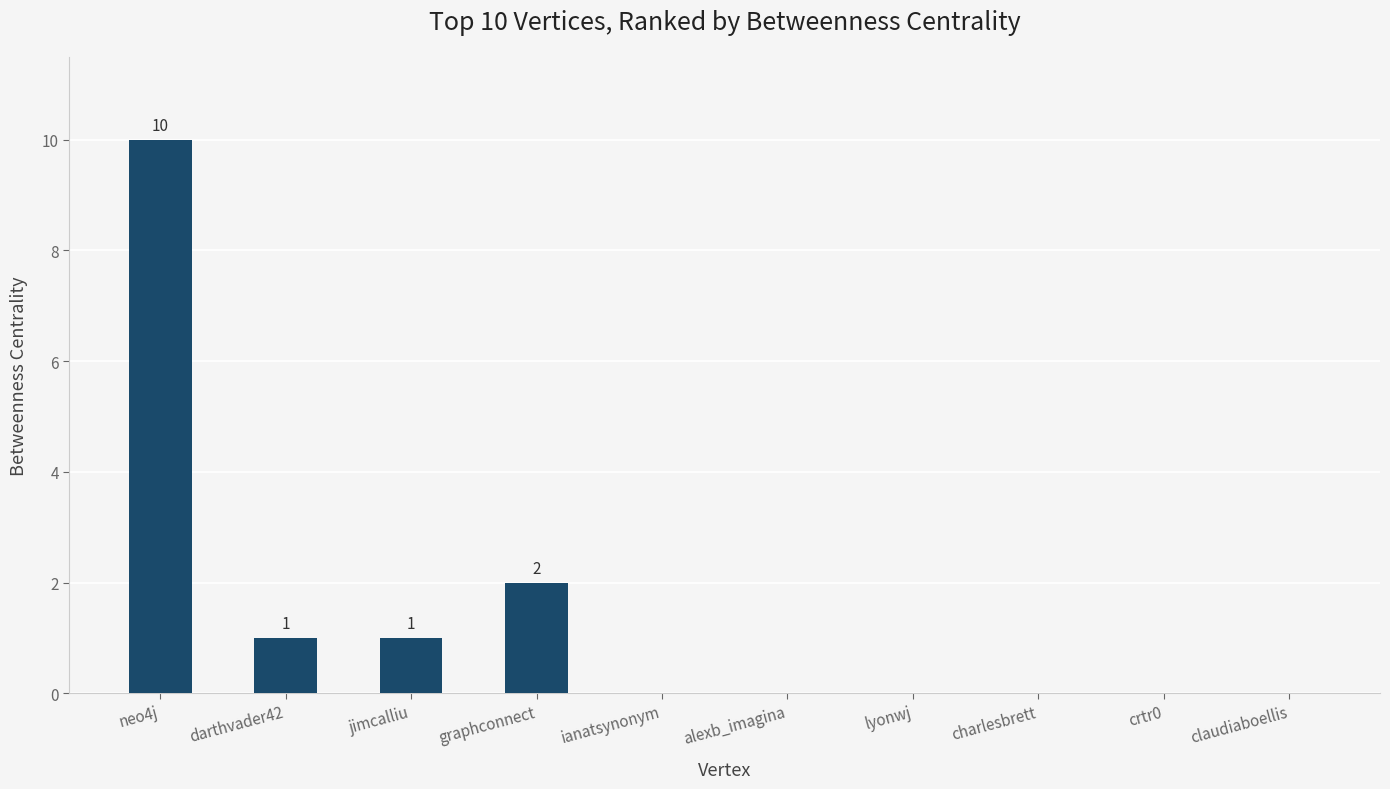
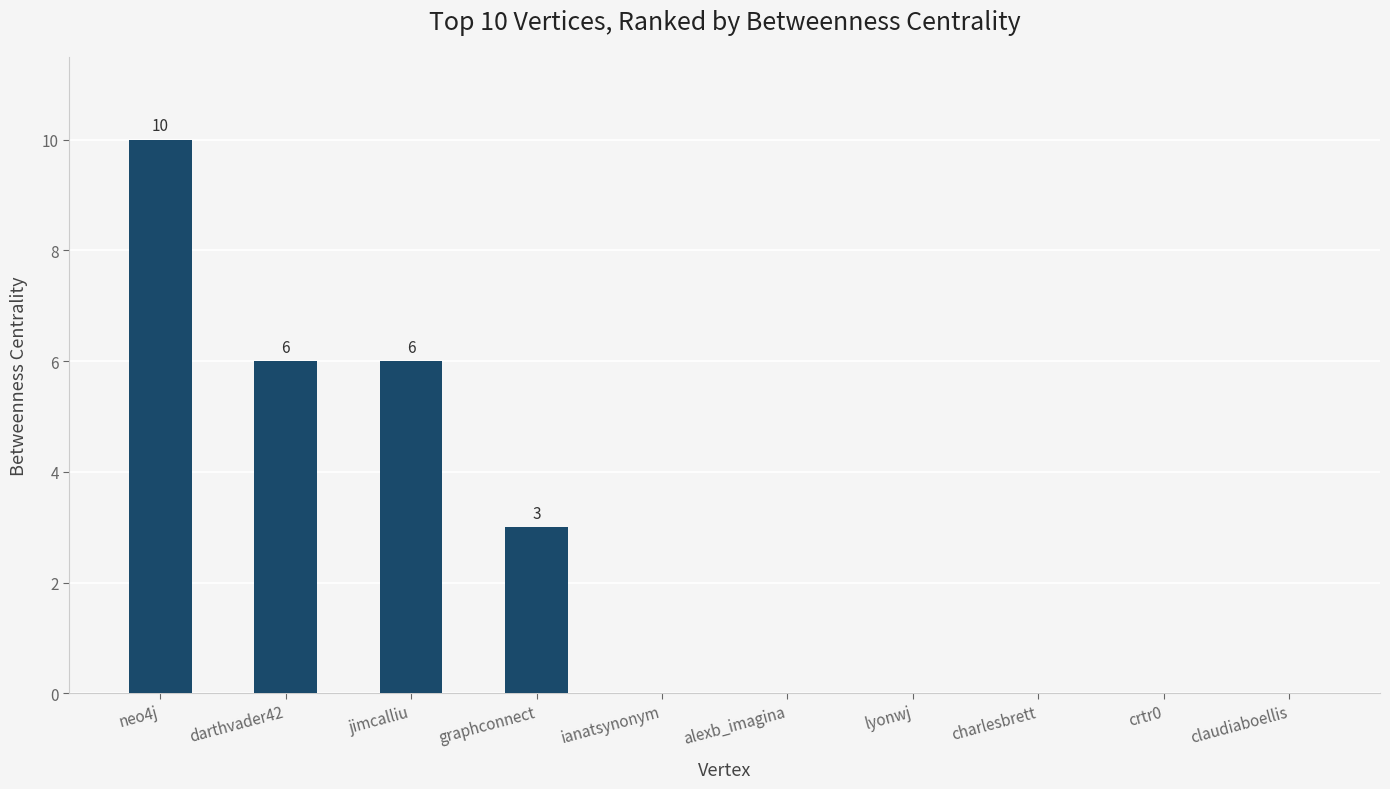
darthvader42: 1 -> 6
jimcalliu: 1 -> 6
graphconnect: 2 -> 3
